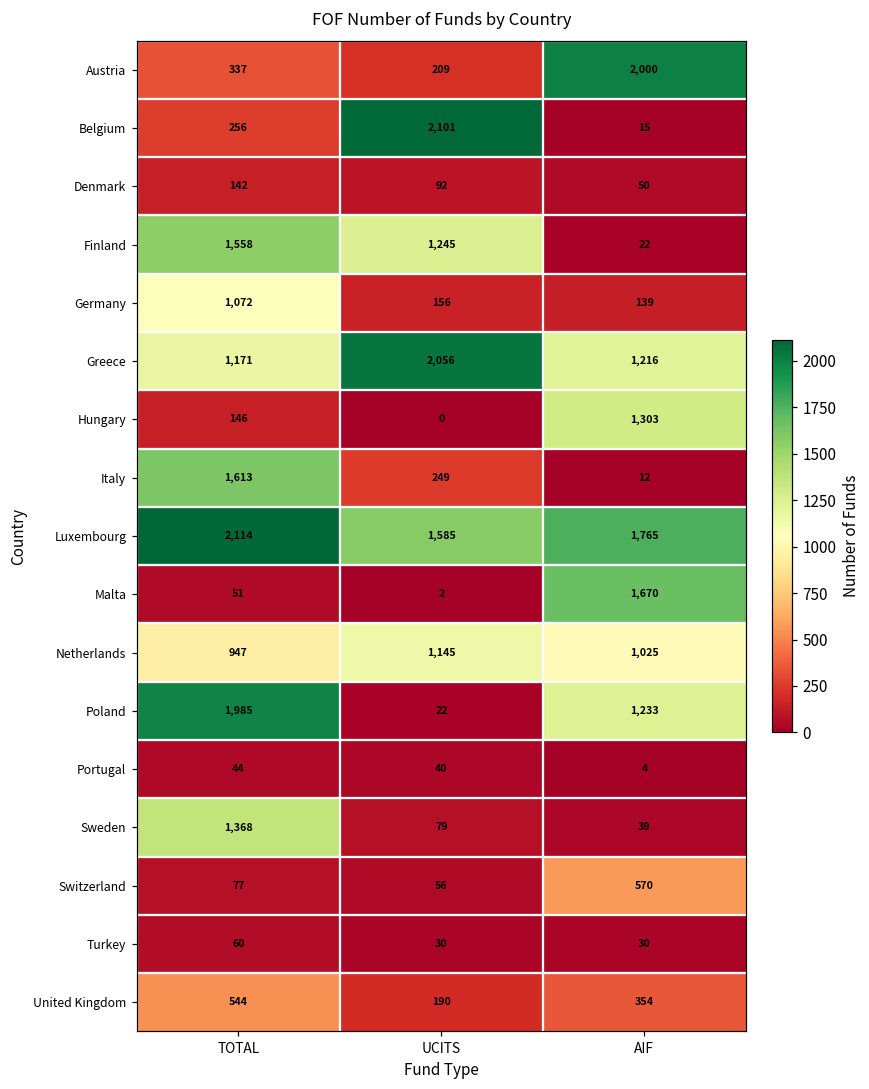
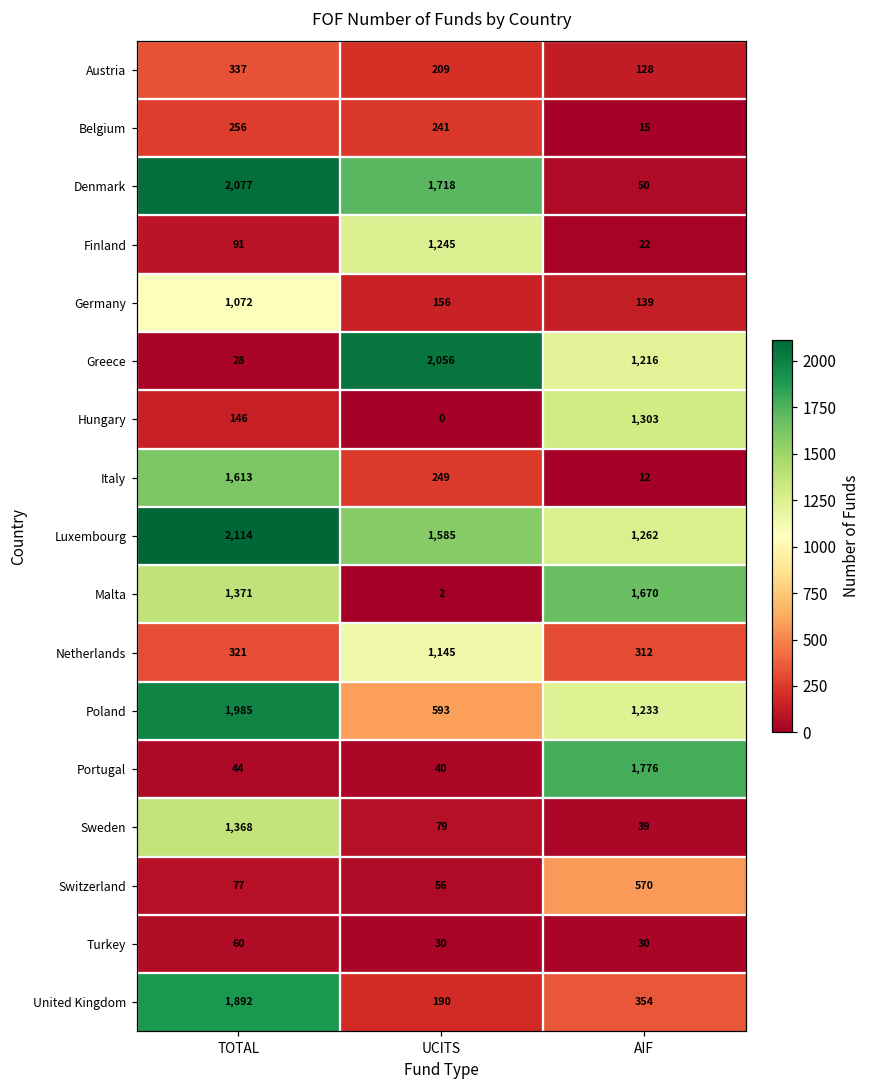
Austria, AIF: 2,000 -> 128
Belgium, UCITS: 2,101 -> 241
Denmark, TOTAL: 142 -> 2,077
Denmark, UCITS: 92 -> 1,718
Finland, TOTAL: 1,558 -> 91
Greece, TOTAL: 1,171 -> 28
Luxembourg, AIF: 1,765 -> 1,262
Malta, TOTAL: 51 -> 1,371
Netherlands, TOTAL: 947 -> 321
Netherlands, AIF: 1,025 -> 312
Poland, UCITS: 22 -> 593
Portugal, AIF: 4 -> 1,776
United Kingdom, TOTAL: 544 -> 1,892
